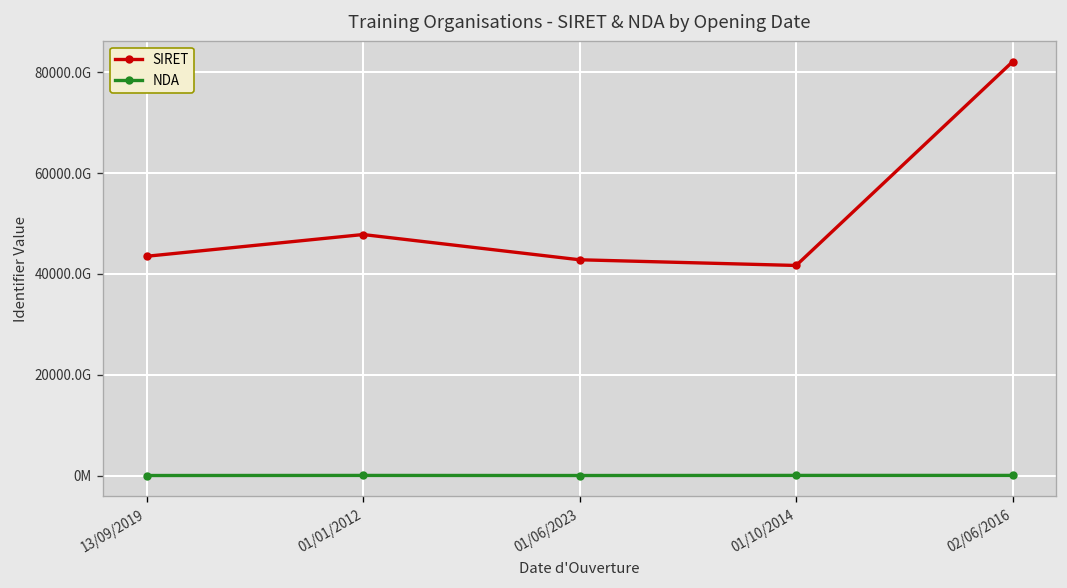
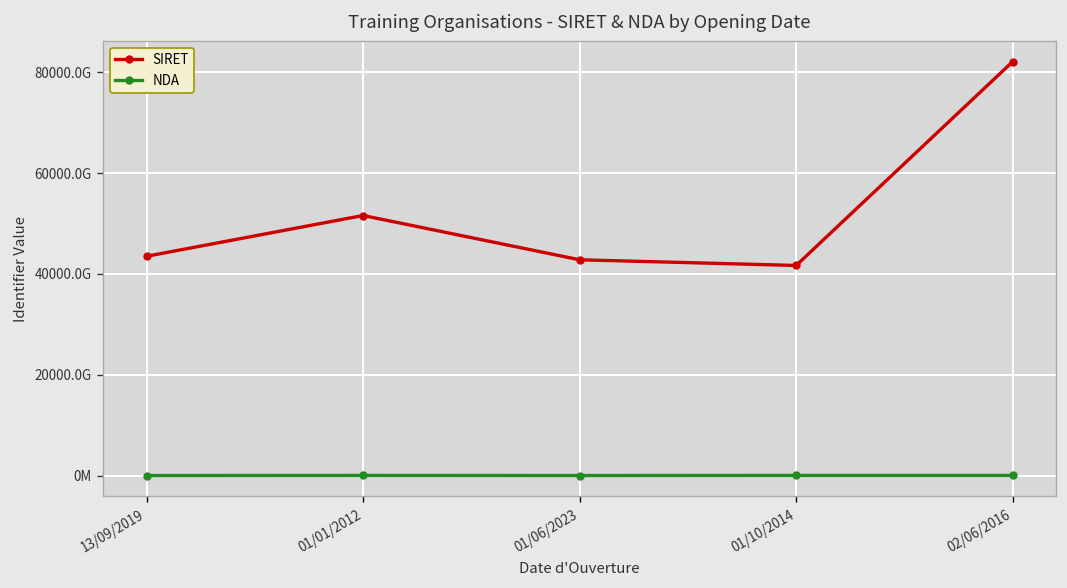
SIRET, 01/01/2012: 48000000000000 -> 52000000000000
